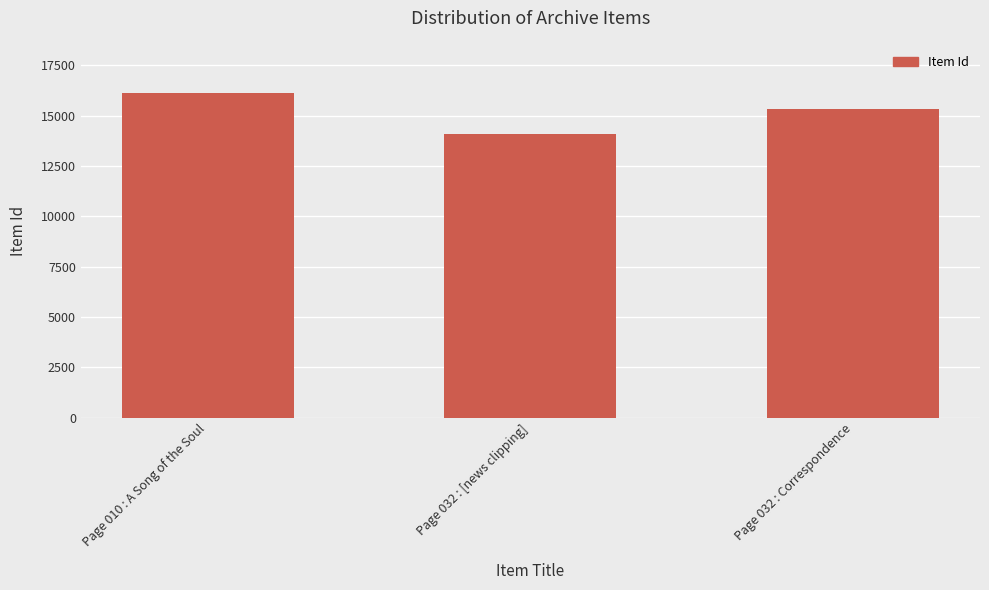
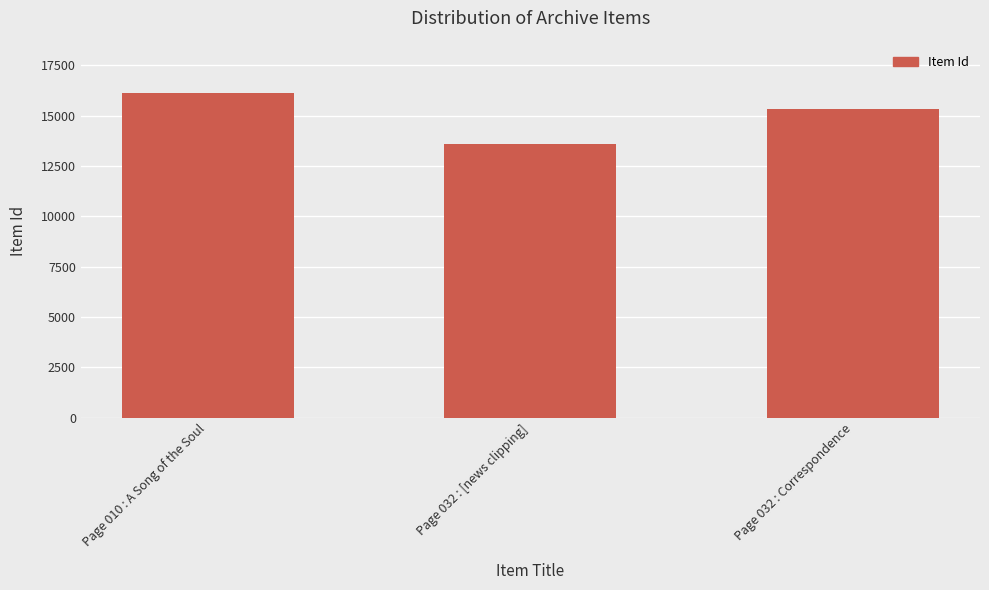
Page 032 : [news clipping]: 14100 -> 13600
